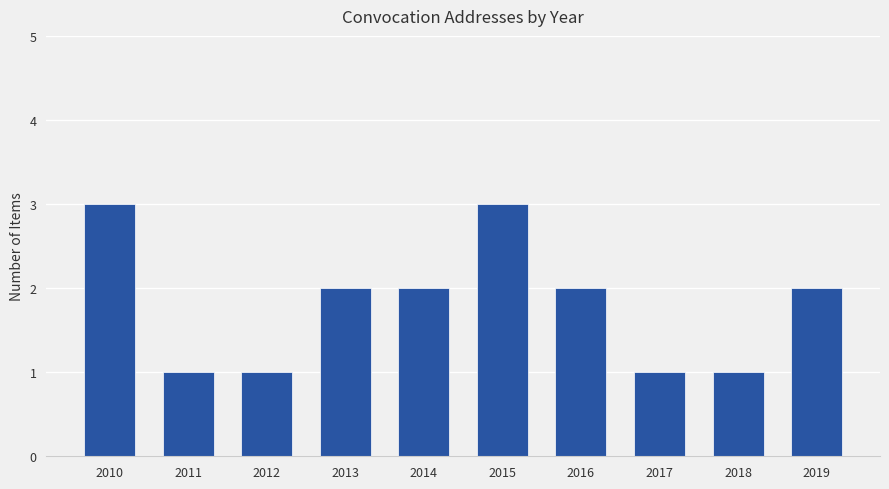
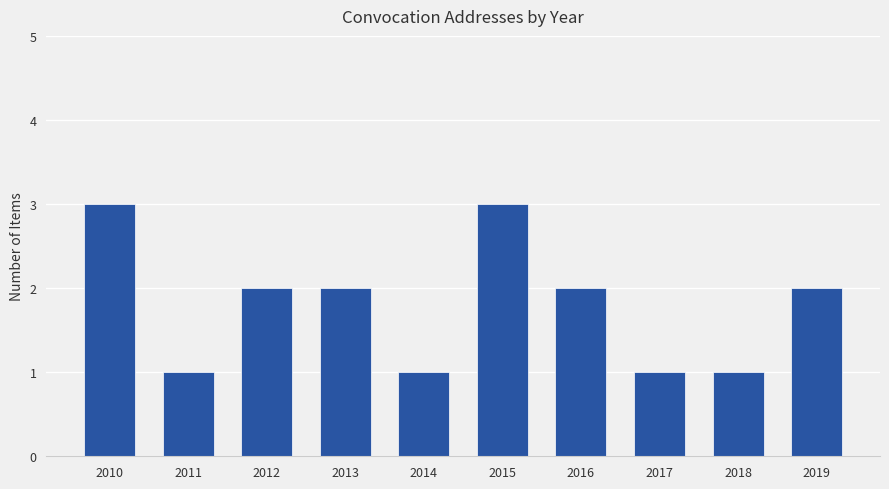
2012: 1 -> 2
2014: 2 -> 1
